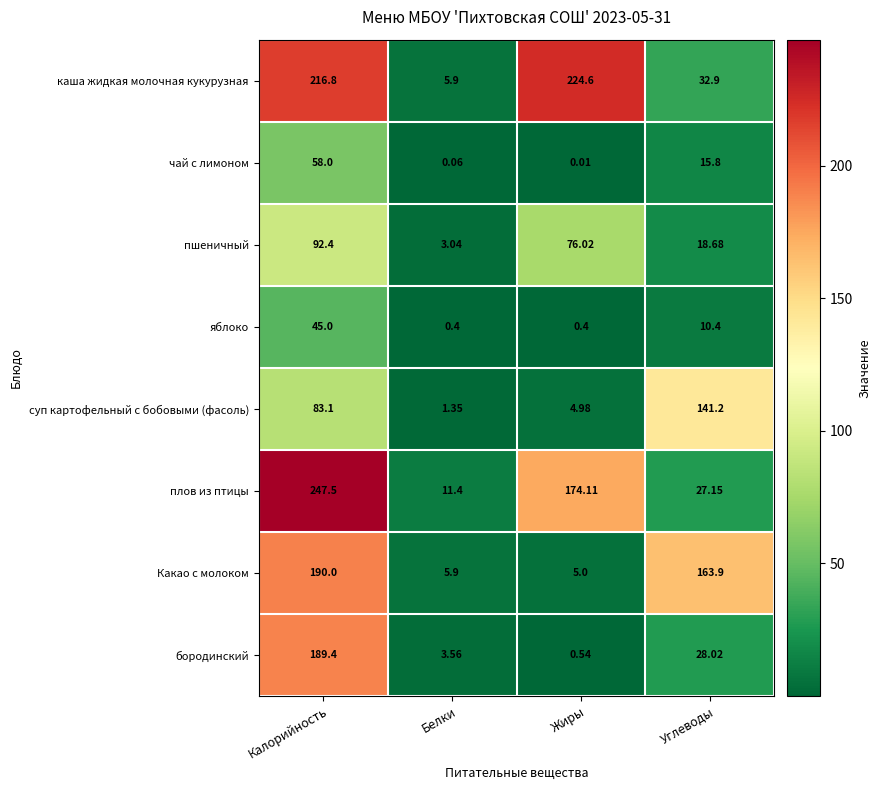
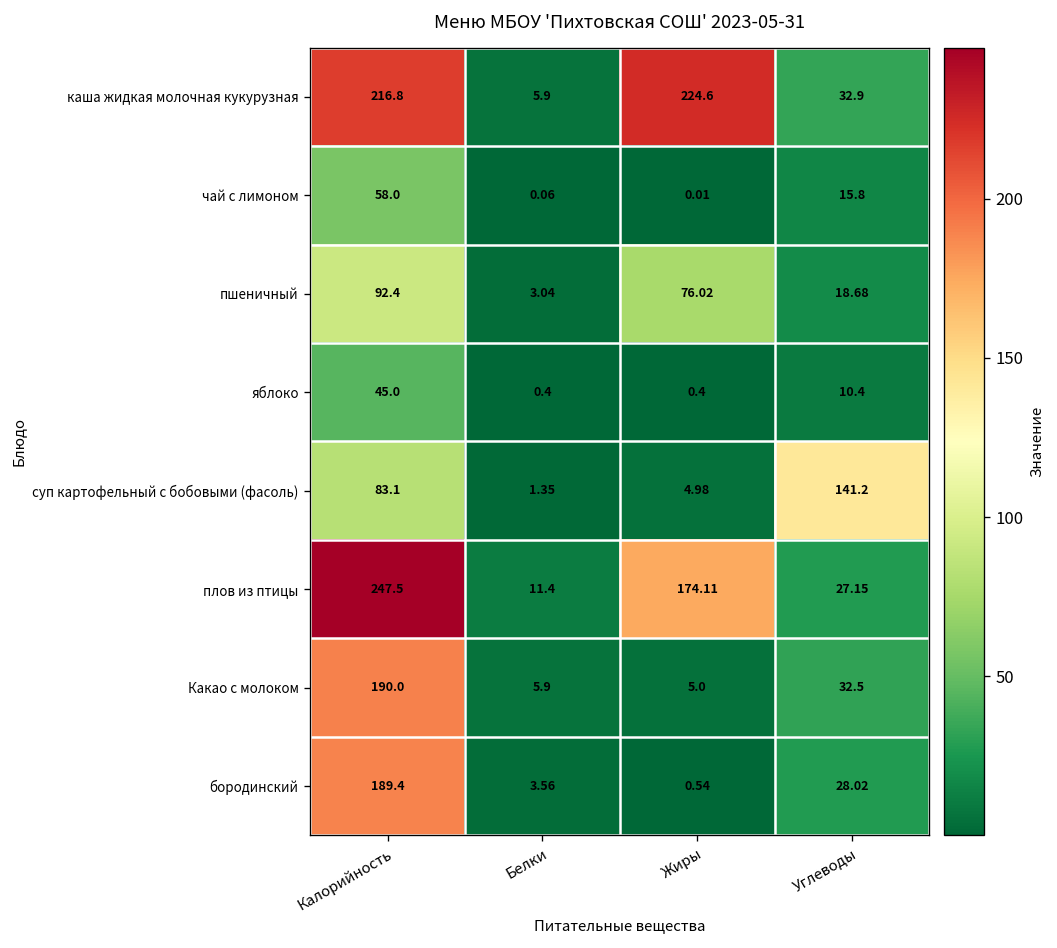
Какао с молоком, Углеводы: 163.9 -> 32.5
